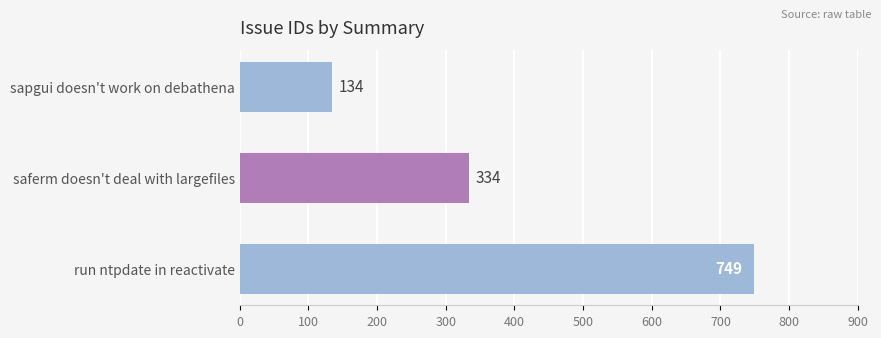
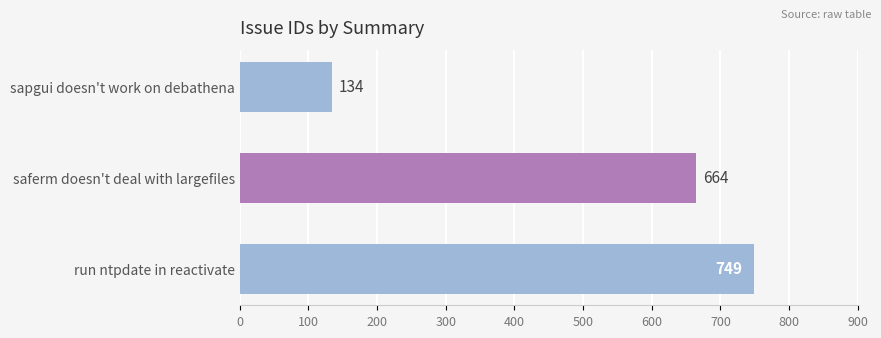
saferm doesn't deal with largefiles: 334 -> 664
